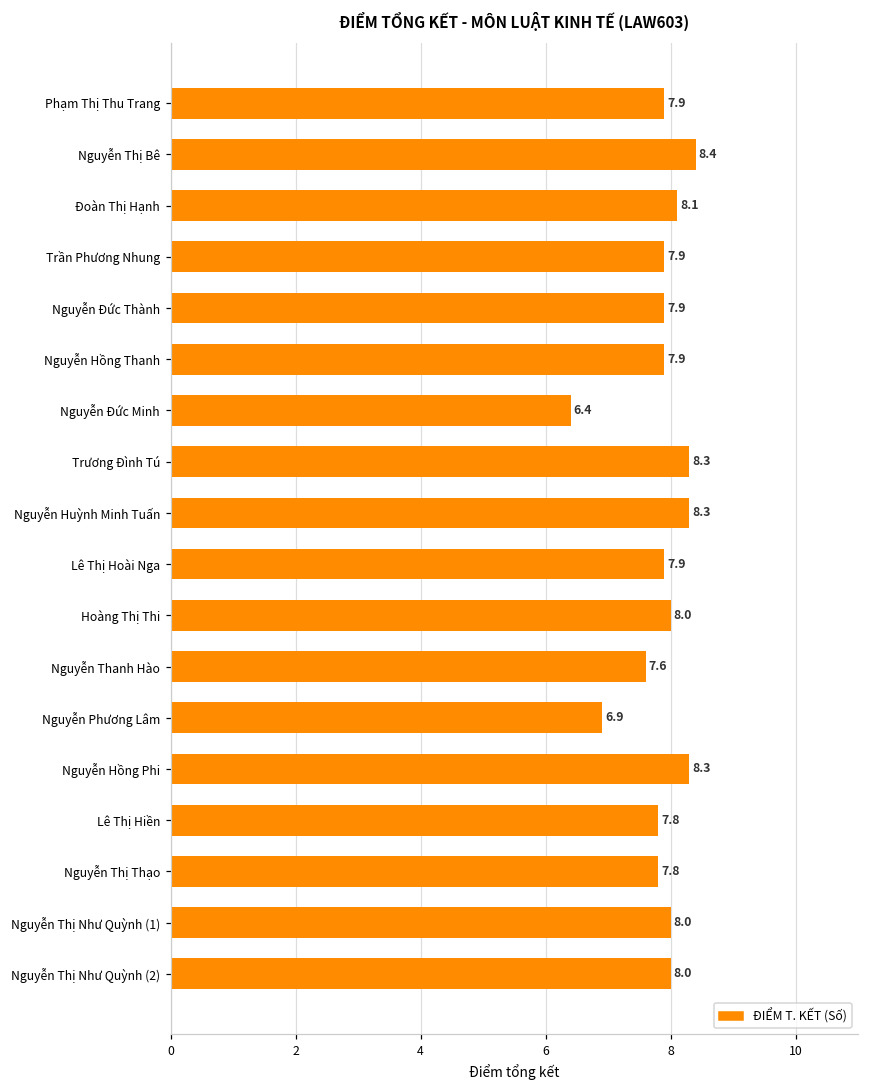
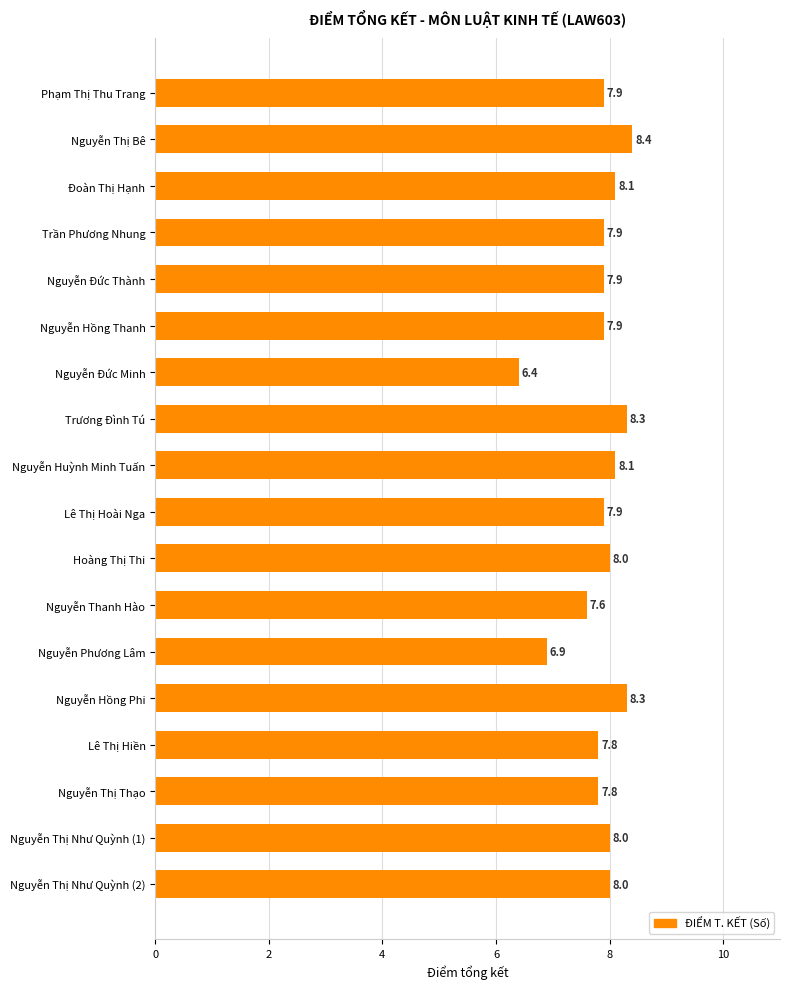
Nguyễn Huỳnh Minh Tuấn: 8.3 -> 8.1
